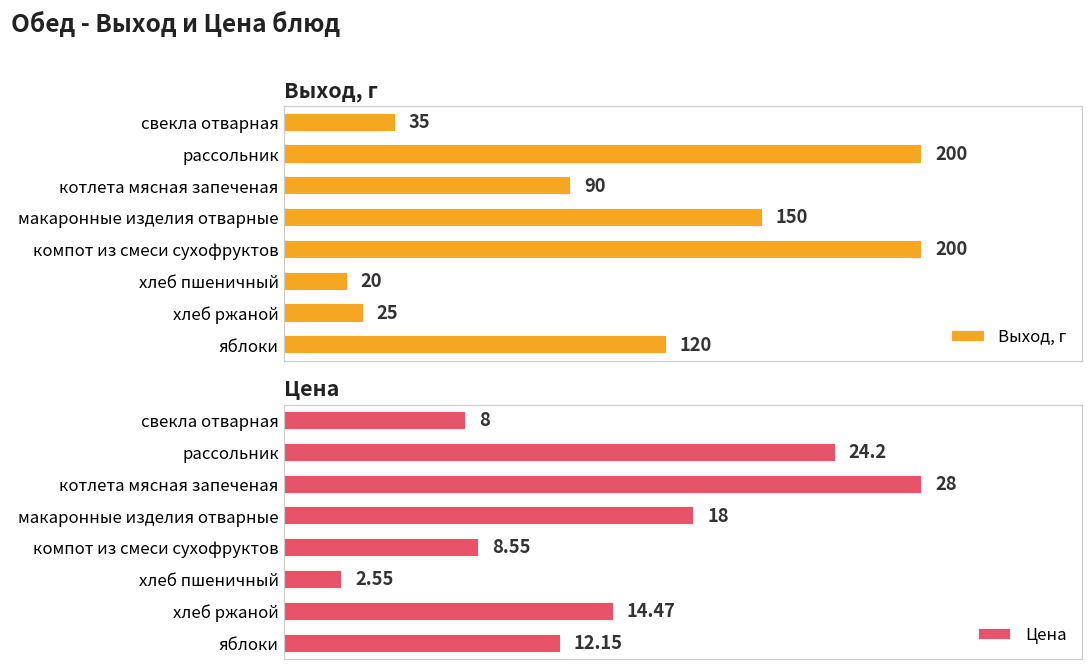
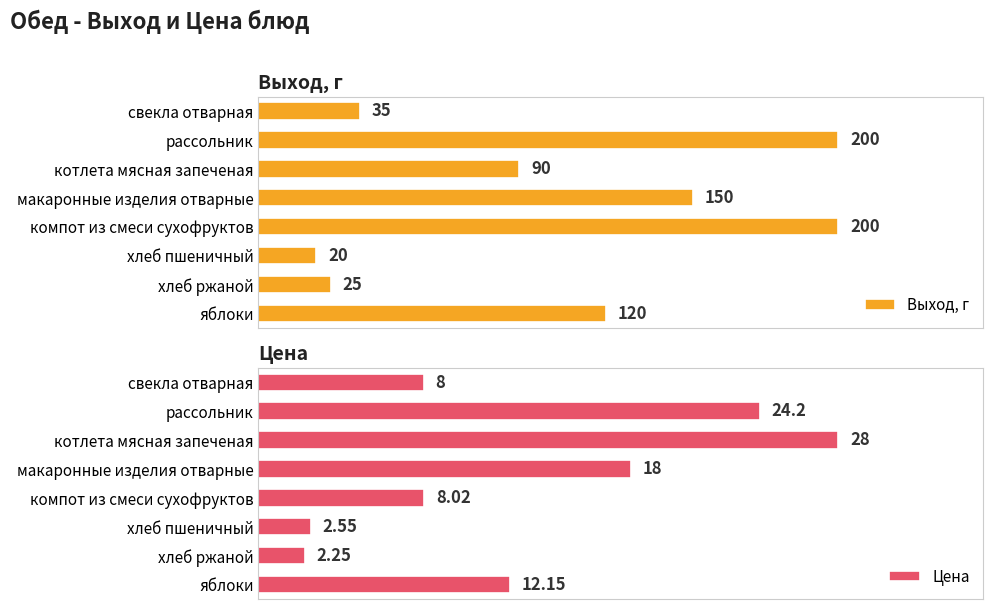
Цена, компот из смеси сухофруктов: 8.55 -> 8.02
Цена, хлеб ржаной: 14.47 -> 2.25
